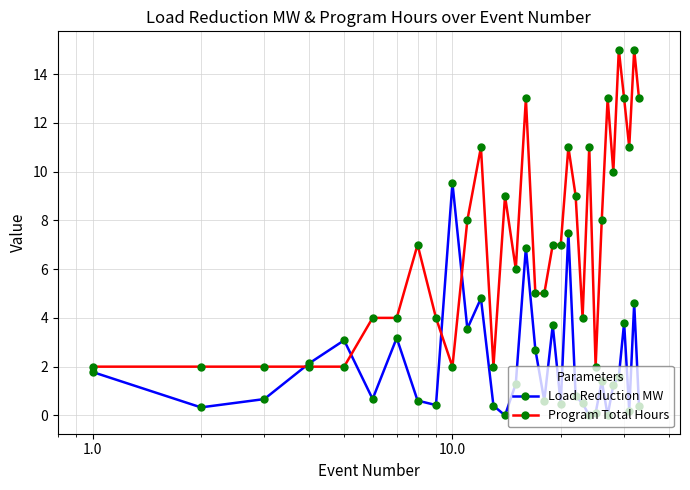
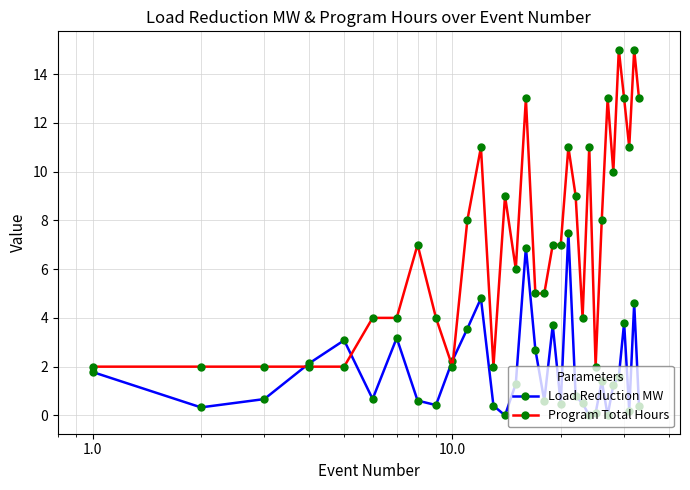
Load Reduction MW, 10.0: 9.5 -> 2.2
